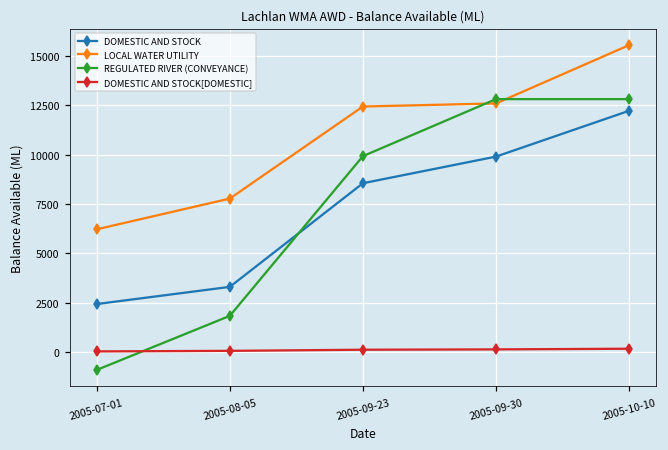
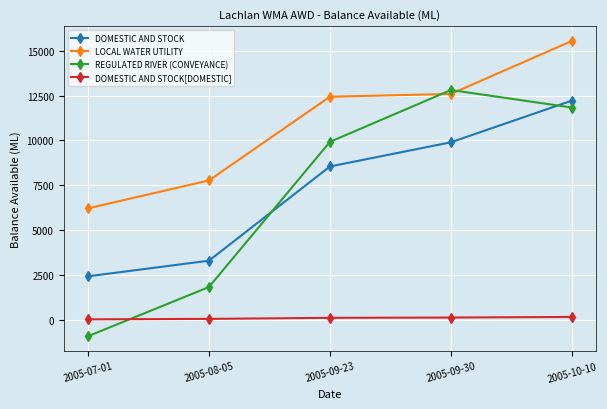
REGULATED RIVER (CONVEYANCE), 2005-10-10: 12800 -> 11800
